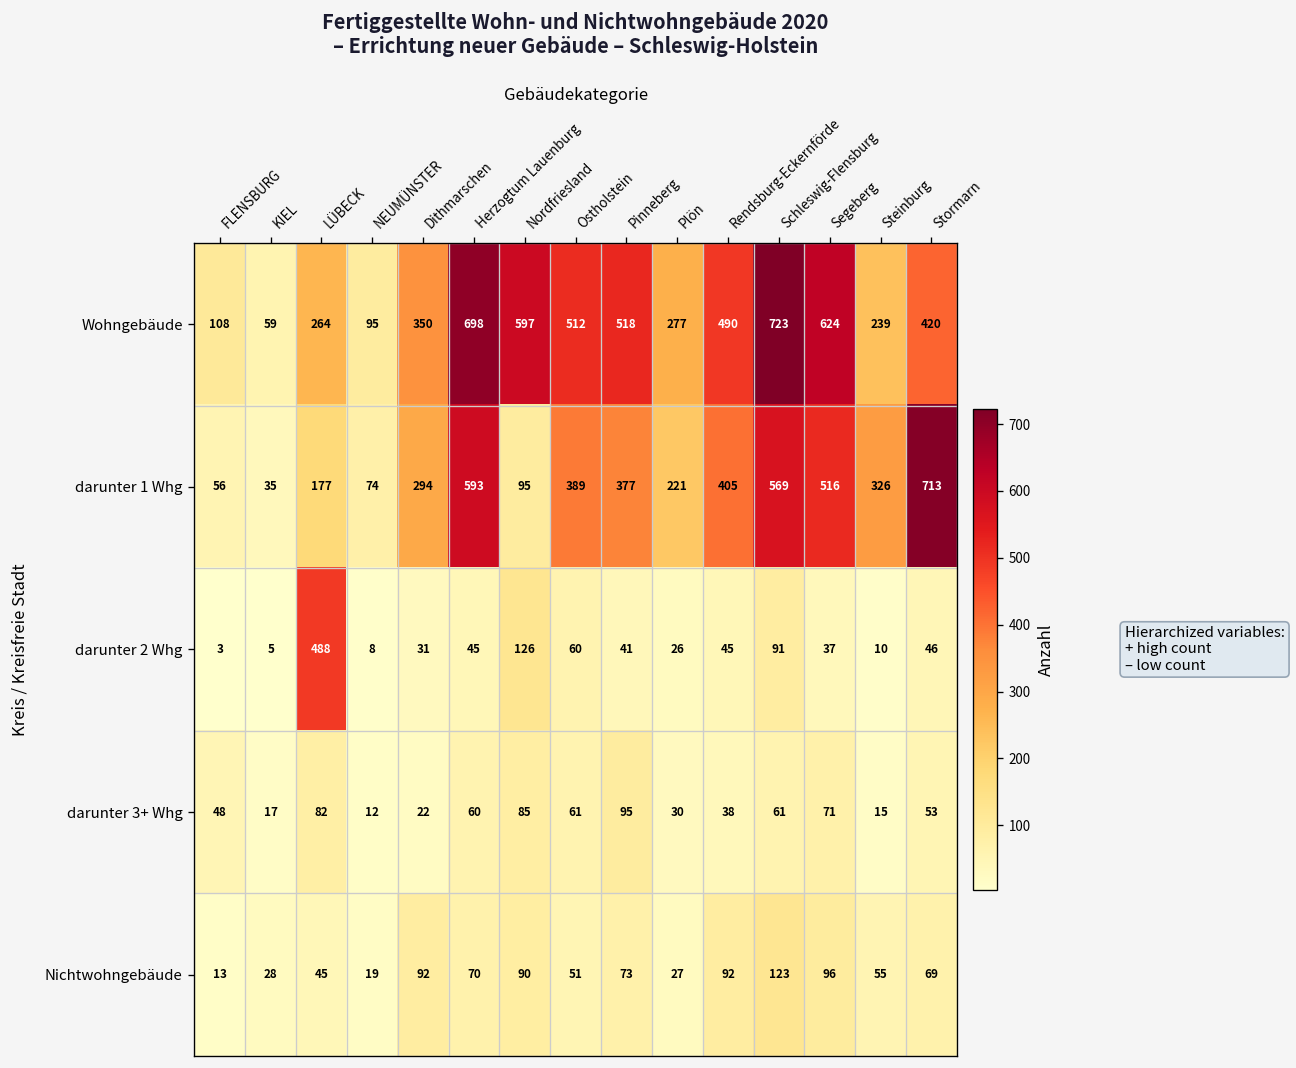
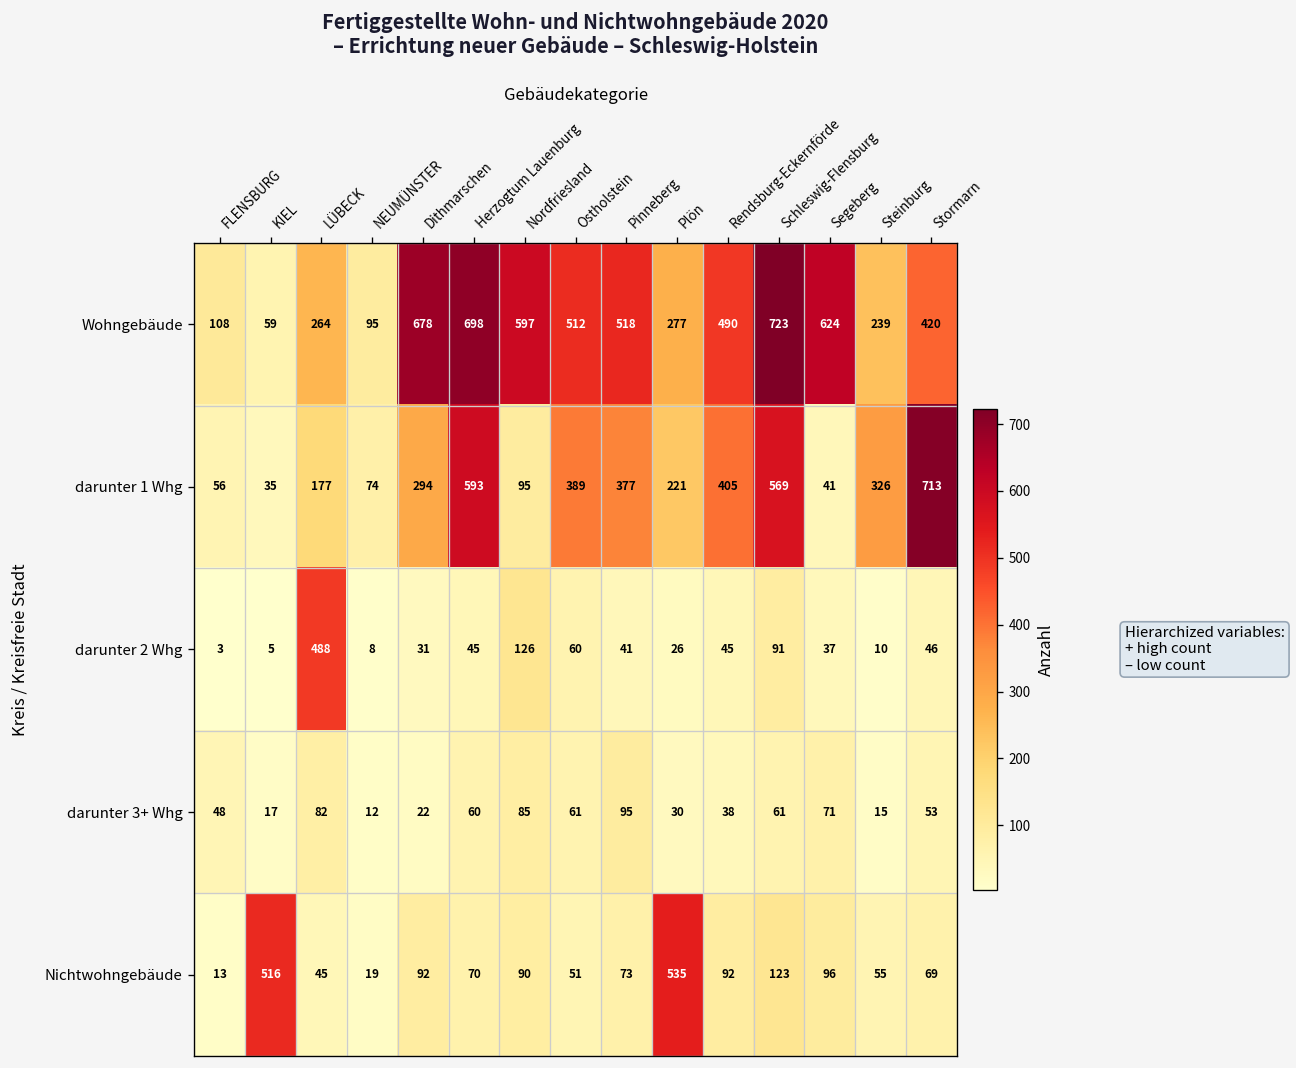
Wohngebäude, Dithmarschen: 350 -> 678
darunter 1 Whg, Segeberg: 516 -> 41
Nichtwohngebäude, KIEL: 28 -> 516
Nichtwohngebäude, Plön: 27 -> 535
